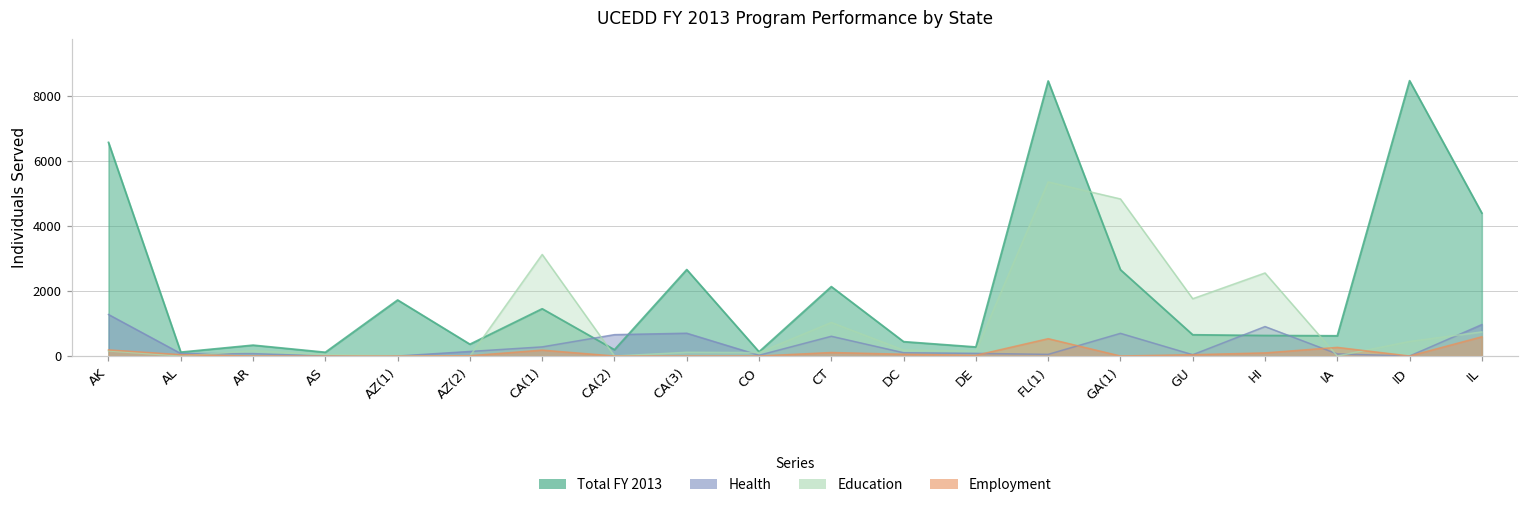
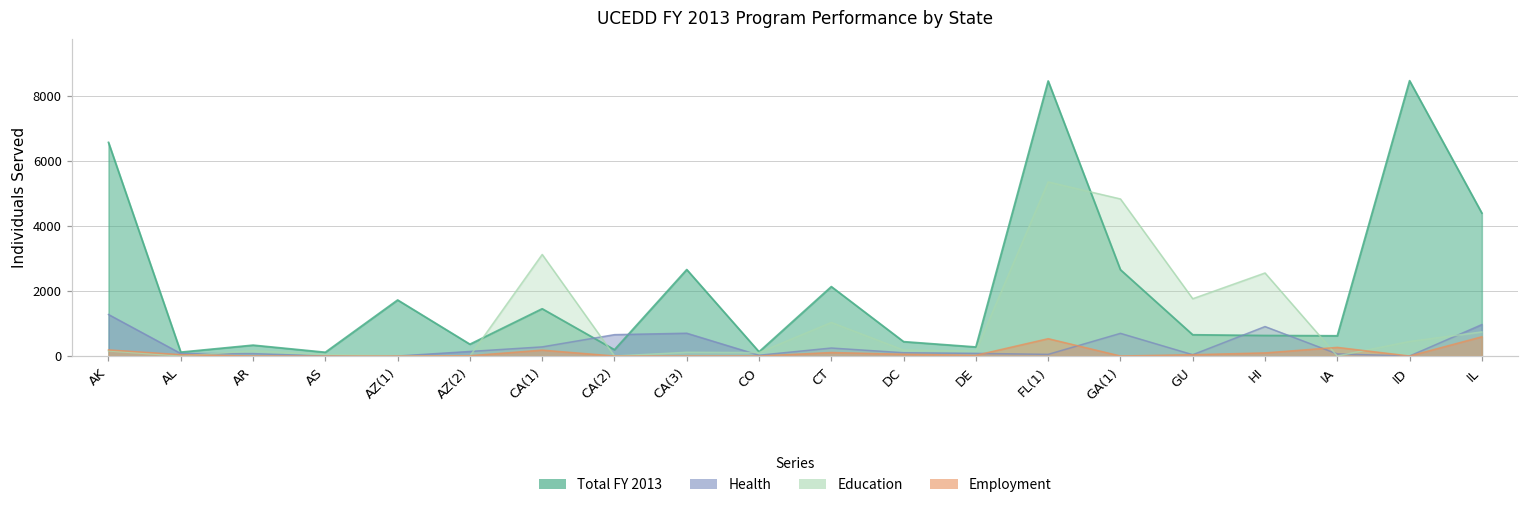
Health, CT: 600 -> 200
